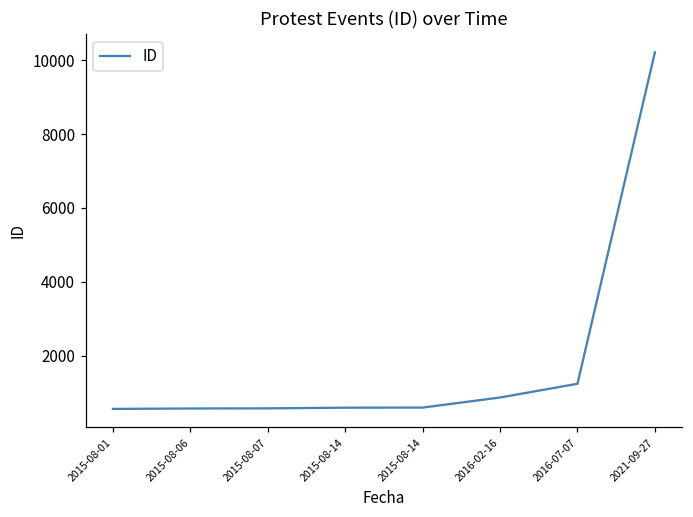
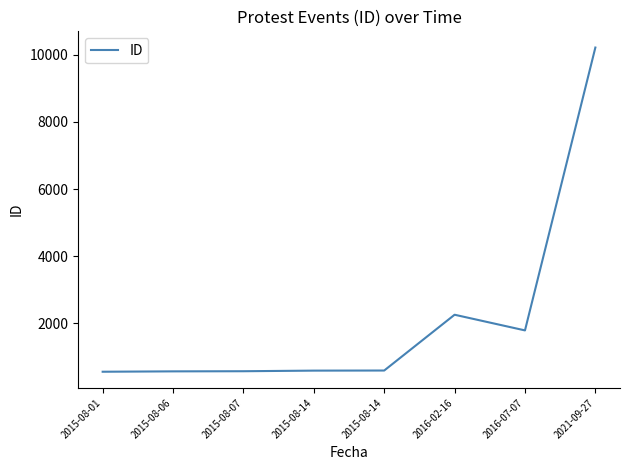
2016-02-16: 900 -> 2300
2016-07-07: 1200 -> 1800
